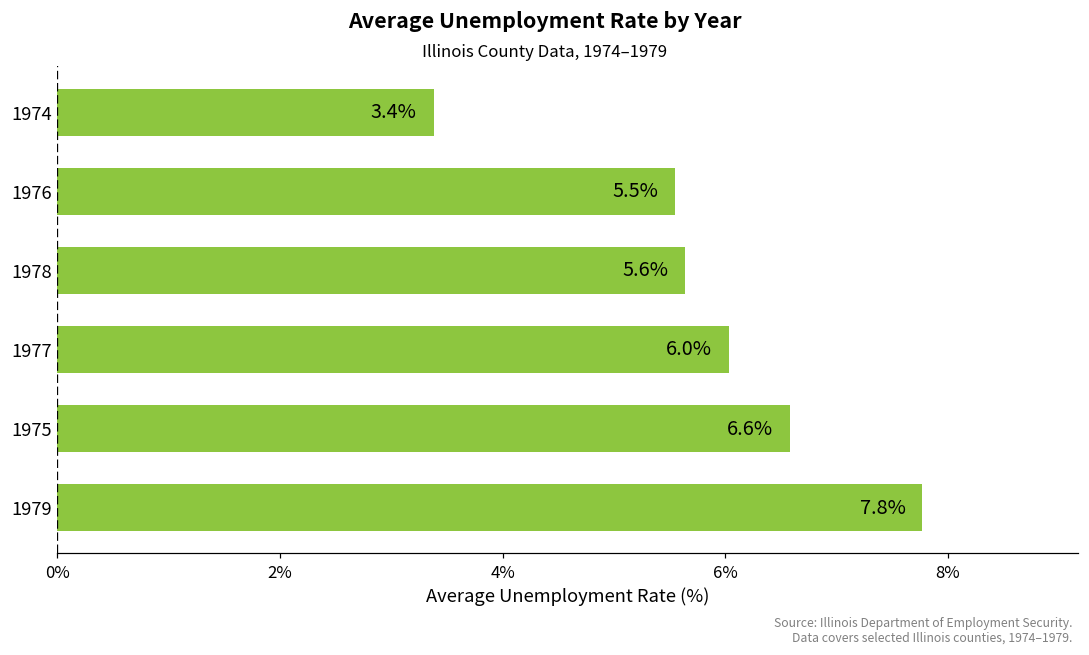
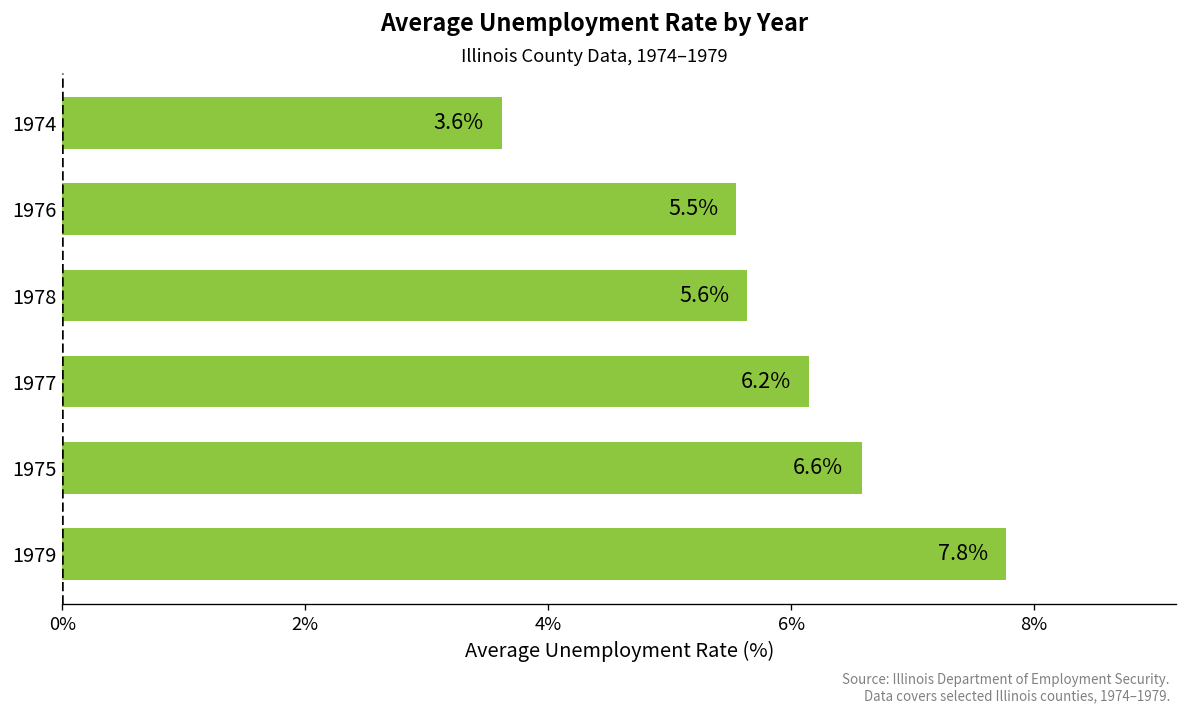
1974: 3.4% -> 3.6%
1977: 6.0% -> 6.2%
